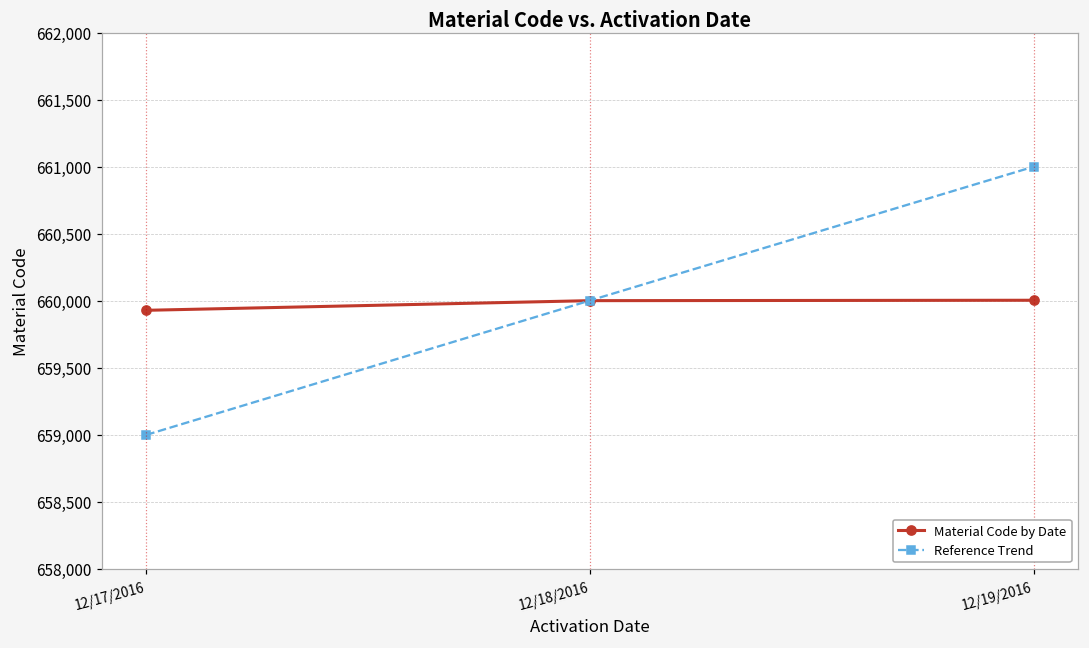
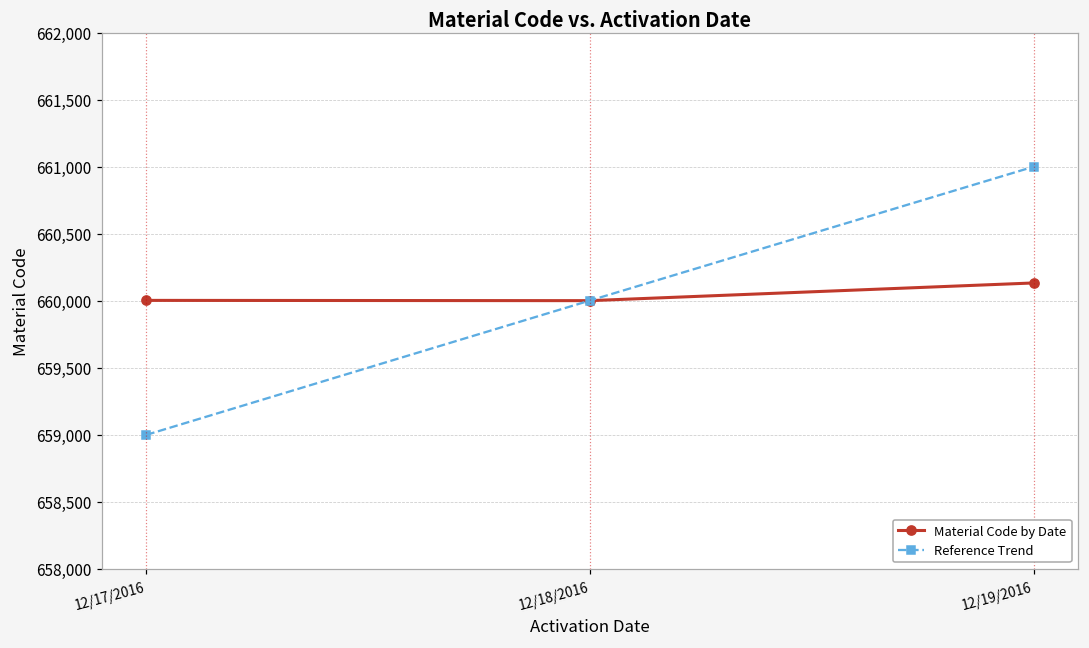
Material Code by Date, 12/17/2016: 659,930 -> 660,000
Material Code by Date, 12/19/2016: 660,000 -> 660,130
